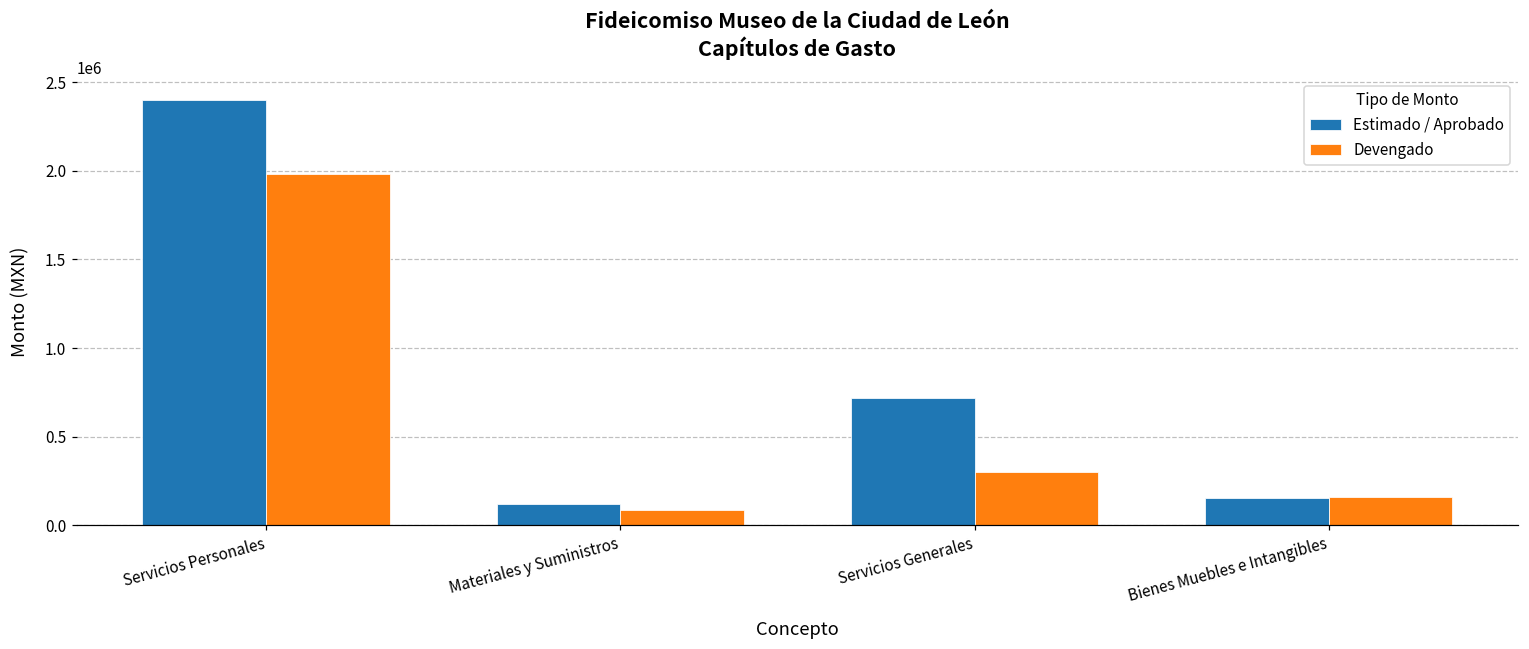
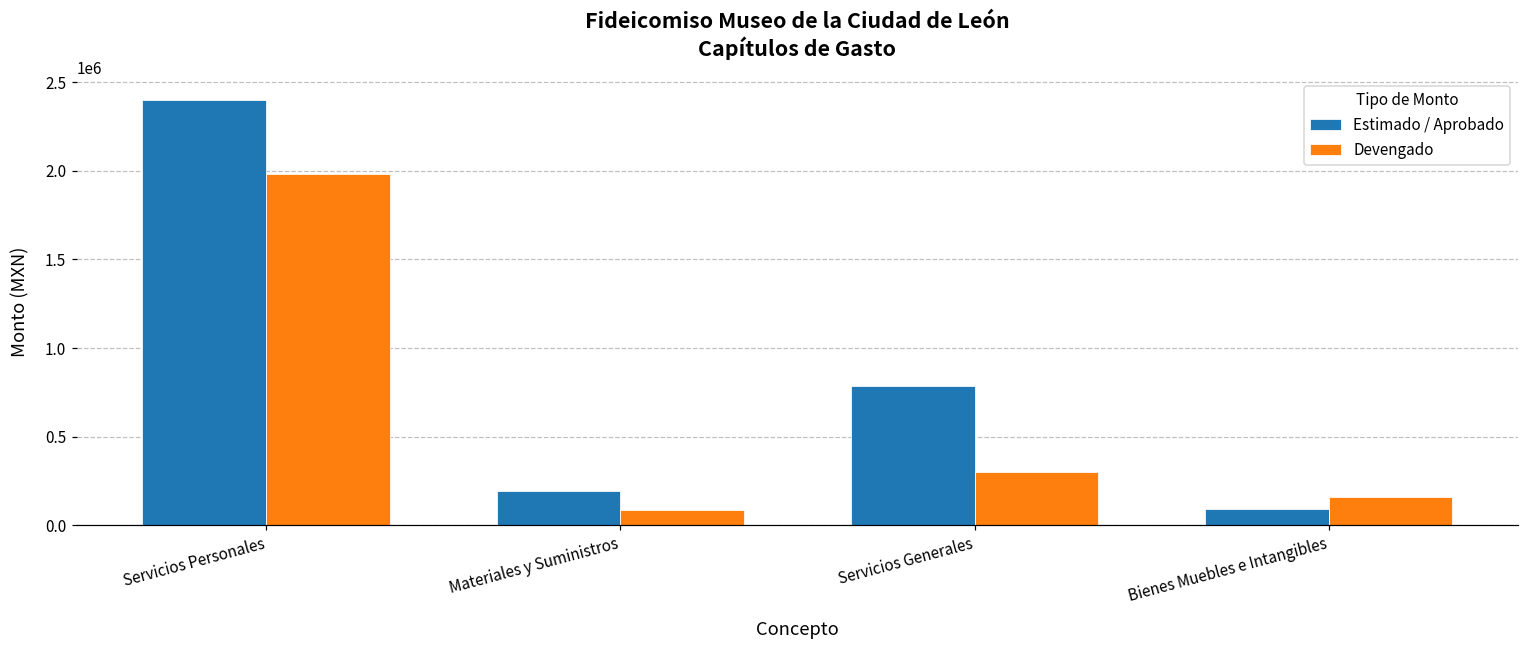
Estimado / Aprobado, Materiales y Suministros: 120000 -> 190000
Estimado / Aprobado, Servicios Generales: 720000 -> 780000
Estimado / Aprobado, Bienes Muebles e Intangibles: 150000 -> 90000
